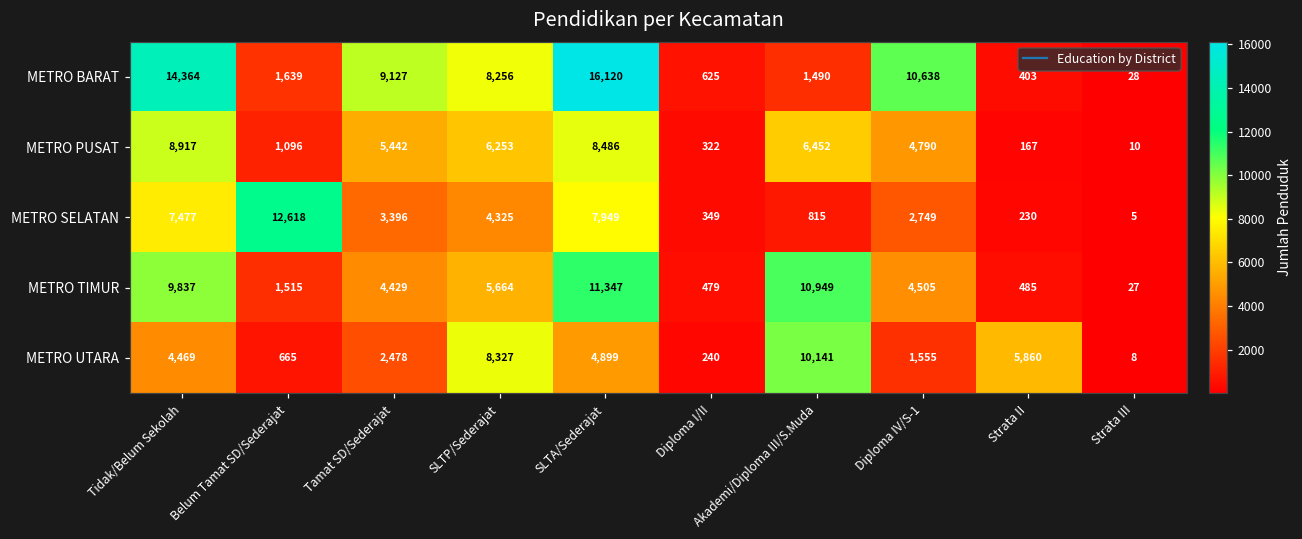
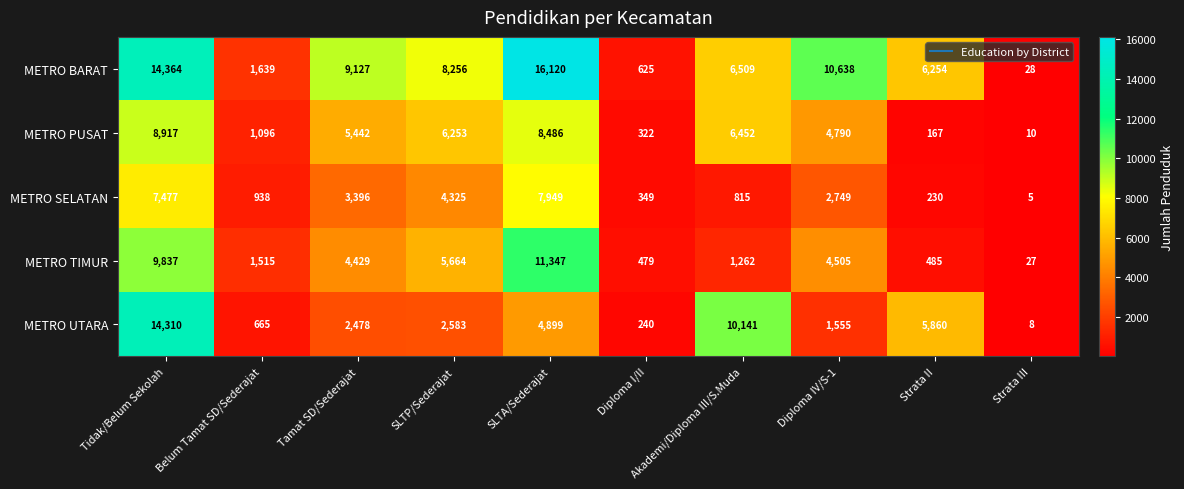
METRO BARAT, Akademi/Diploma III/S.Muda: 1,490 -> 6,509
METRO BARAT, Strata II: 403 -> 6,254
METRO SELATAN, Belum Tamat SD/Sederajat: 12,618 -> 938
METRO TIMUR, Akademi/Diploma III/S.Muda: 10,949 -> 1,262
METRO UTARA, Tidak/Belum Sekolah: 4,469 -> 14,310
METRO UTARA, SLTP/Sederajat: 8,327 -> 2,583
